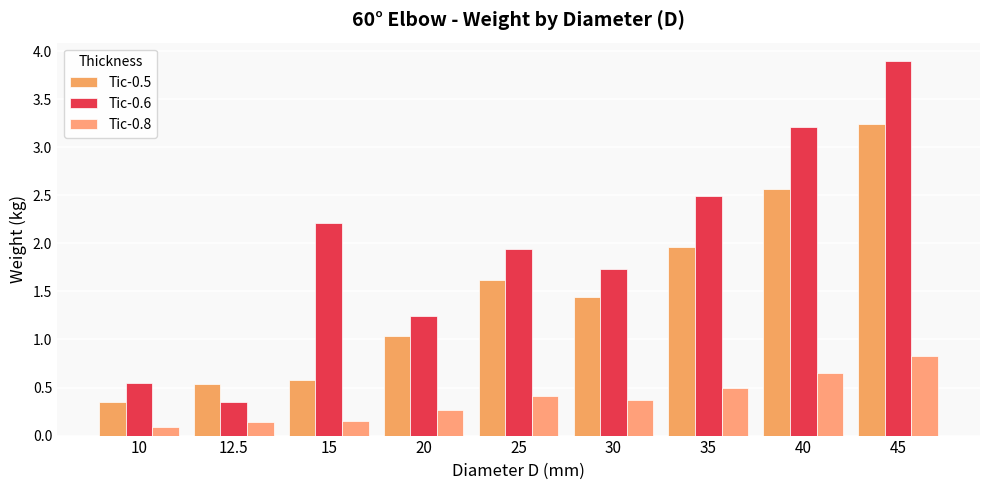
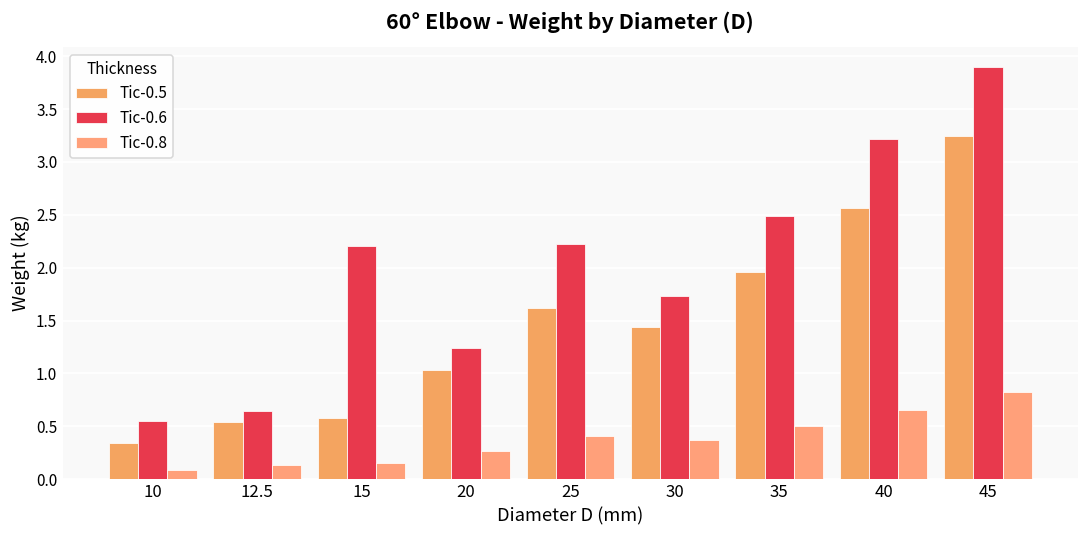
Tic-0.6, 12.5: 0.3 -> 0.6
Tic-0.6, 25: 1.9 -> 2.2
